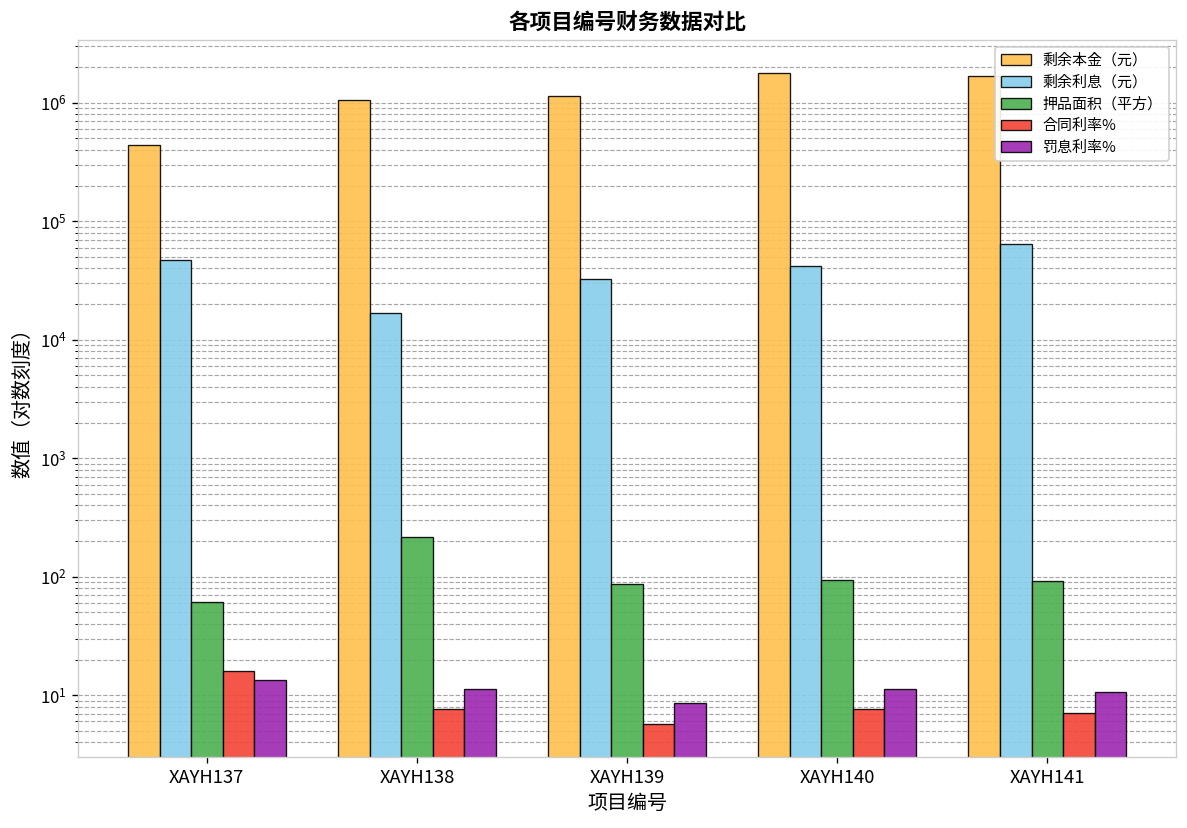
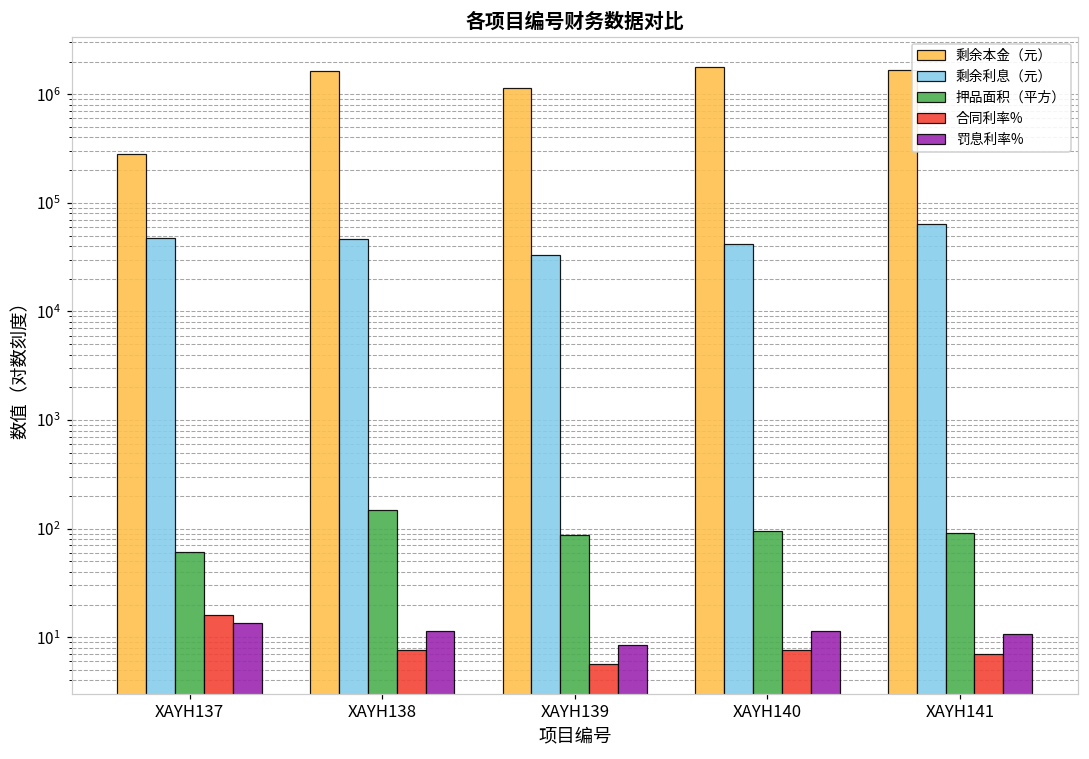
剩余本金（元）, XAYH137: 400000 -> 280000
剩余本金（元）, XAYH138: 1100000 -> 1700000
剩余利息（元）, XAYH138: 17000 -> 50000
押品面积（平方）, XAYH138: 220 -> 150
